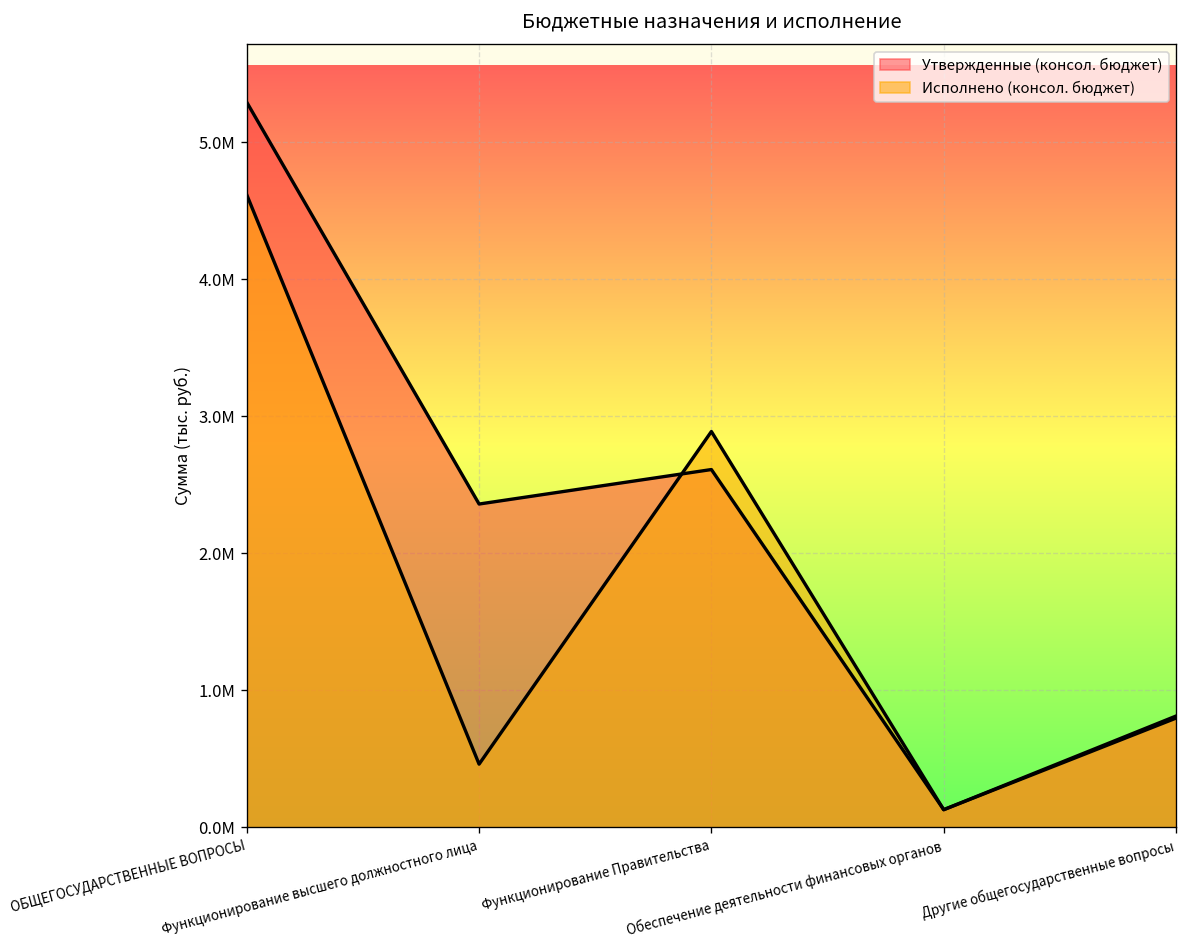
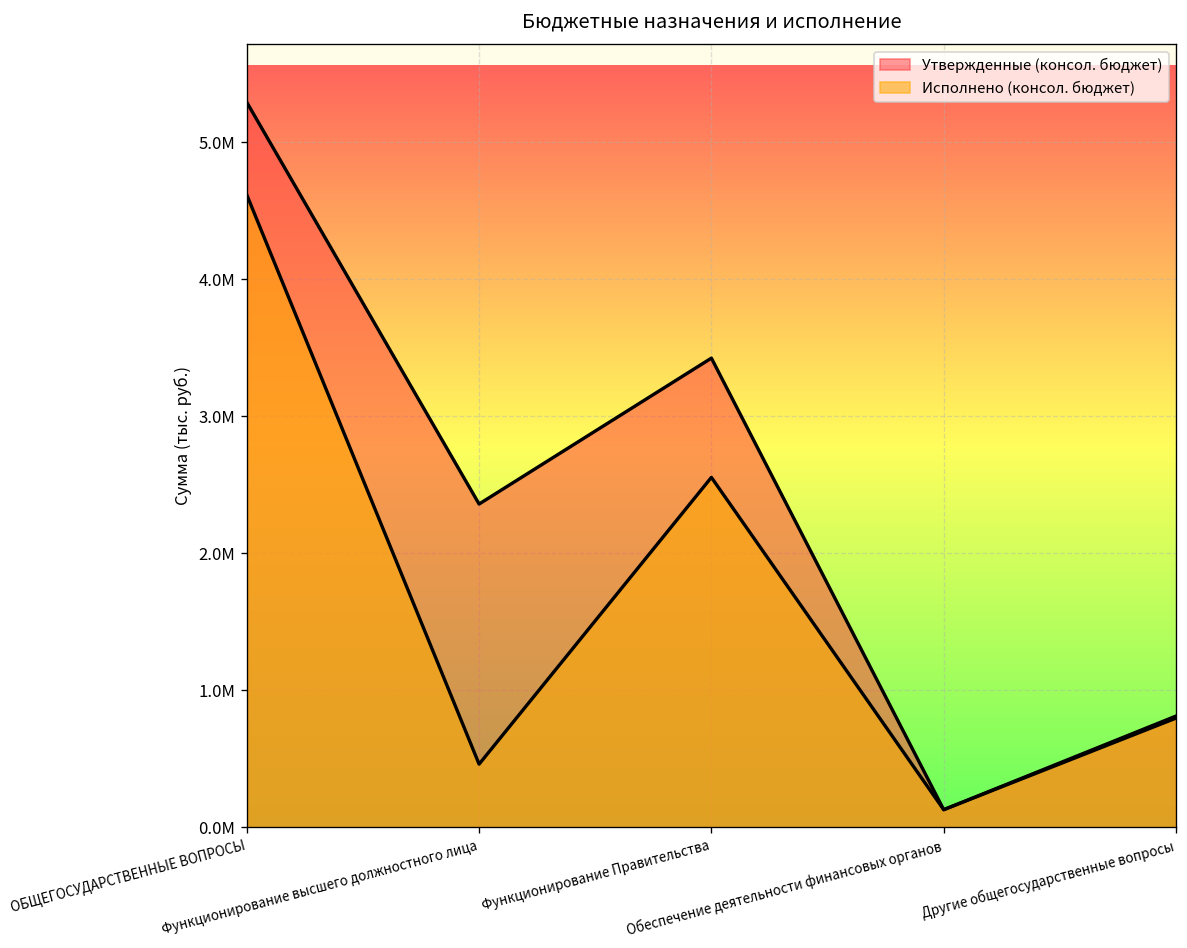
Утвержденные (консол. бюджет), Функционирование Правительства: 2610000 -> 3420000
Исполнено (консол. бюджет), Функционирование Правительства: 2890000 -> 2550000
